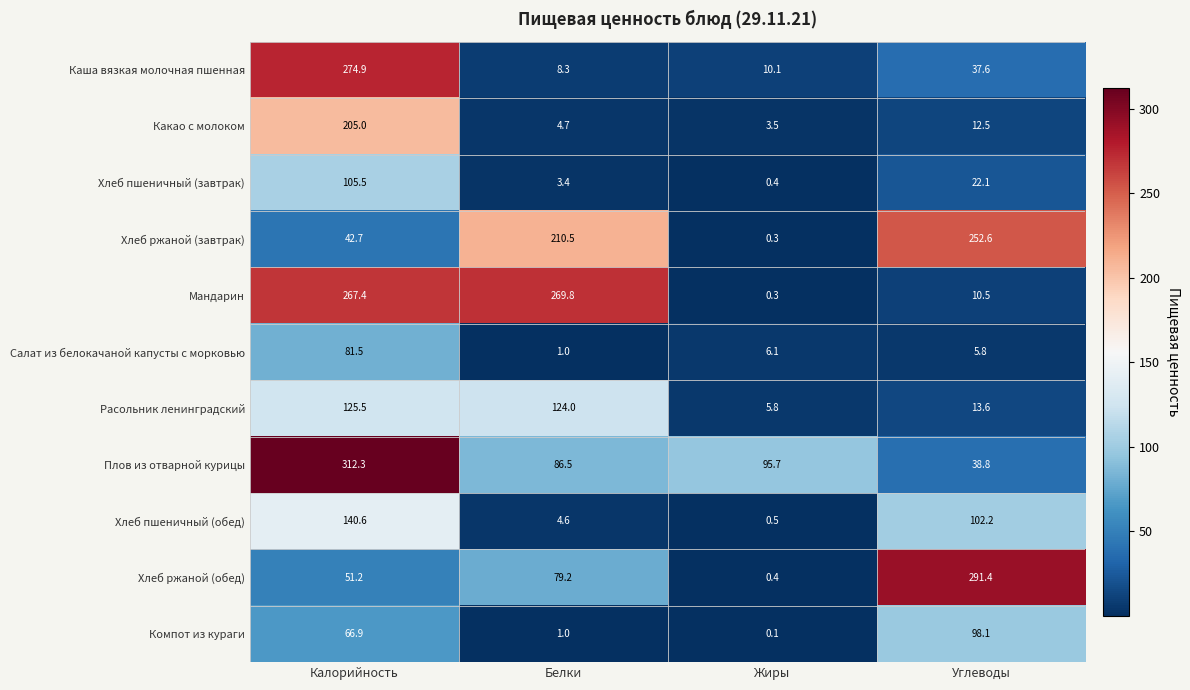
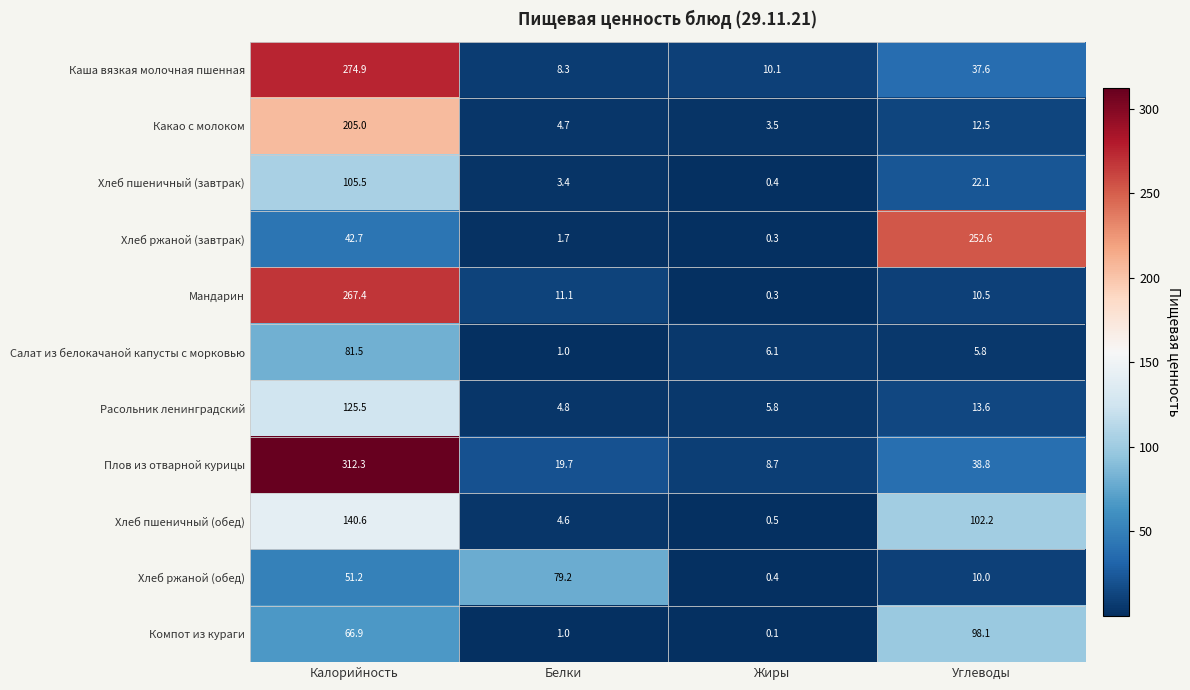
Хлеб ржаной (завтрак), Белки: 210.5 -> 1.7
Мандарин, Белки: 269.8 -> 11.1
Расольник ленинградский, Белки: 124.0 -> 4.8
Плов из отварной курицы, Белки: 86.5 -> 19.7
Плов из отварной курицы, Жиры: 95.7 -> 8.7
Хлеб ржаной (обед), Углеводы: 291.4 -> 10.0
